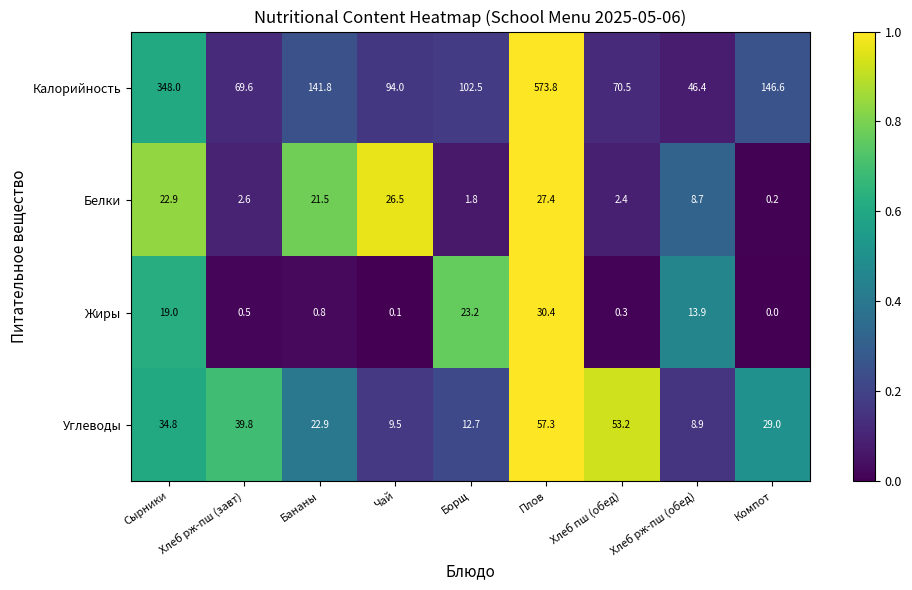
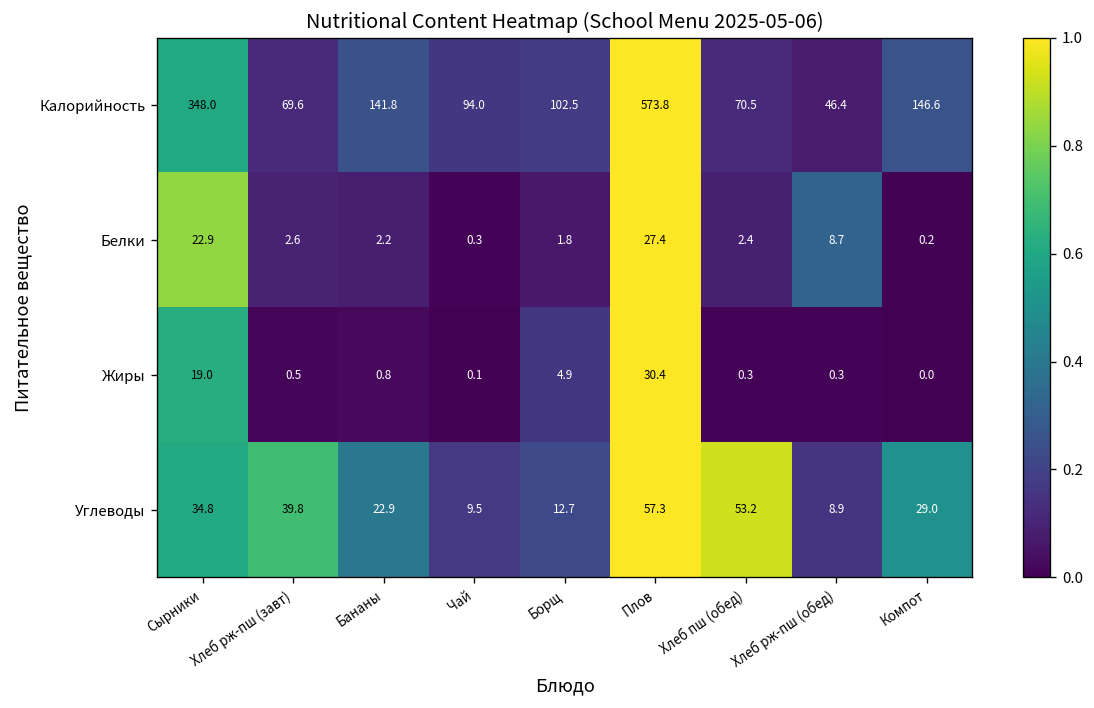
Белки, Бананы: 21.5 -> 2.2
Белки, Чай: 26.5 -> 0.3
Жиры, Борщ: 23.2 -> 4.9
Жиры, Хлеб рж-пш (обед): 13.9 -> 0.3
